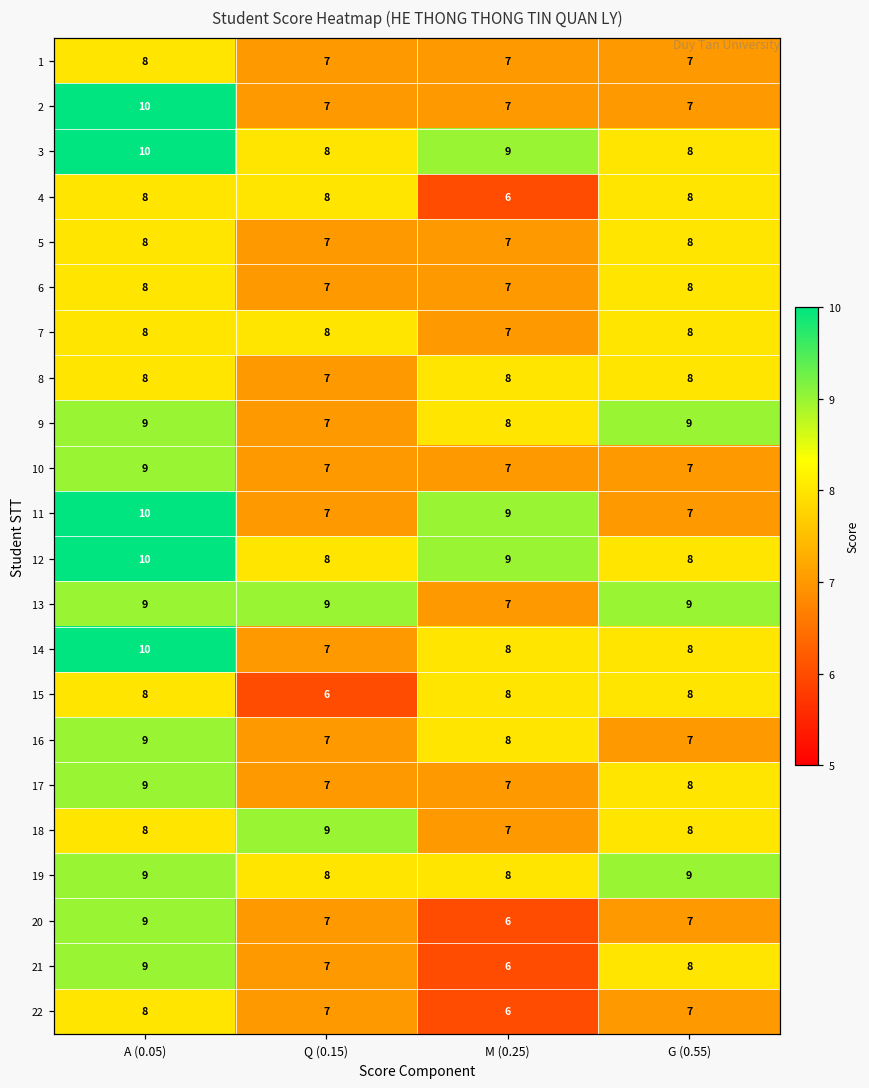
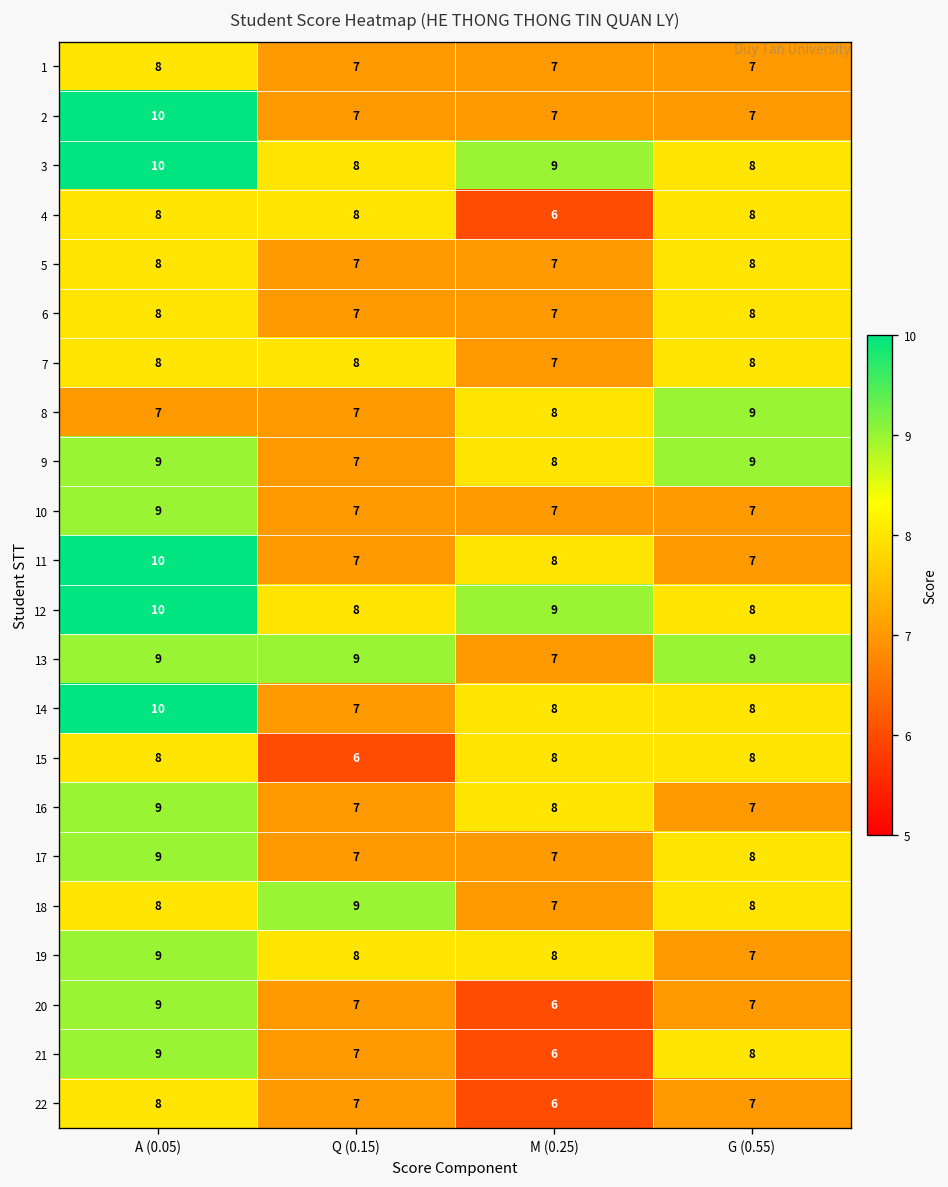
8, A (0.05): 8 -> 7
8, G (0.55): 8 -> 9
11, M (0.25): 9 -> 8
19, G (0.55): 9 -> 7
